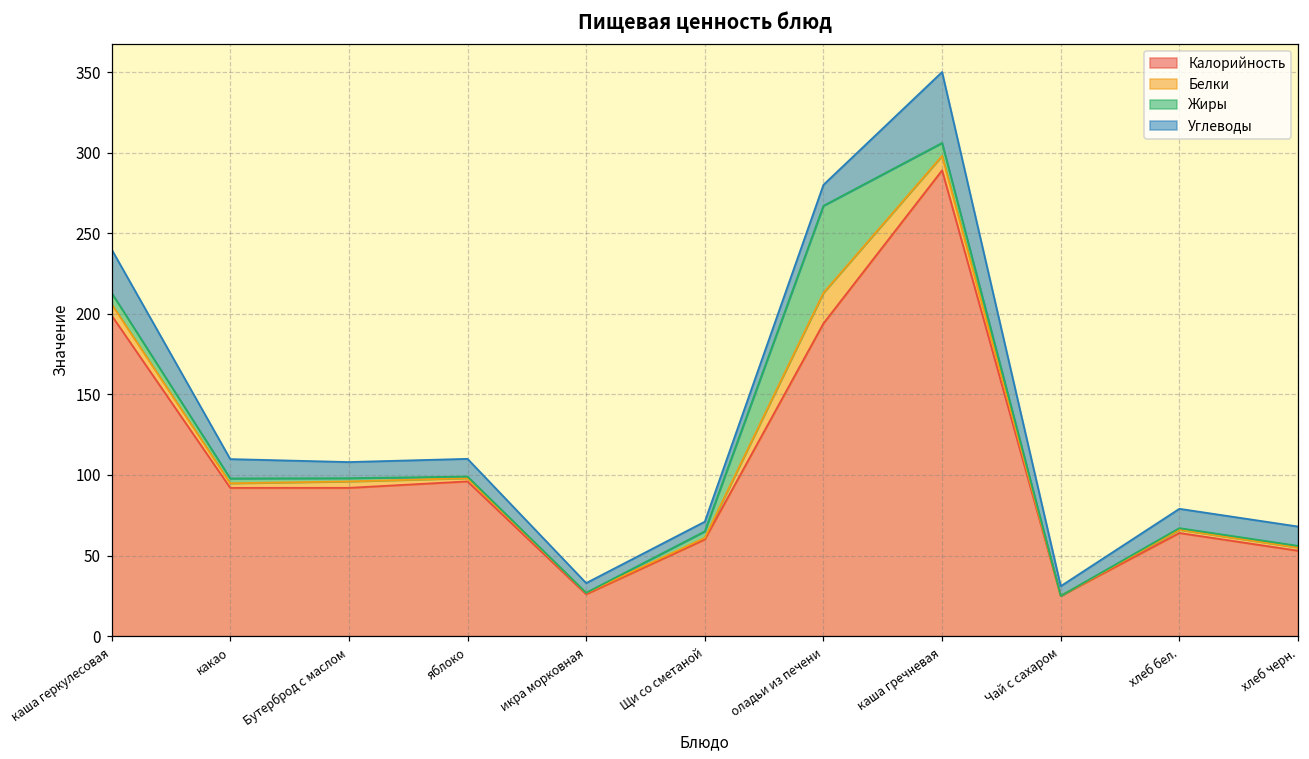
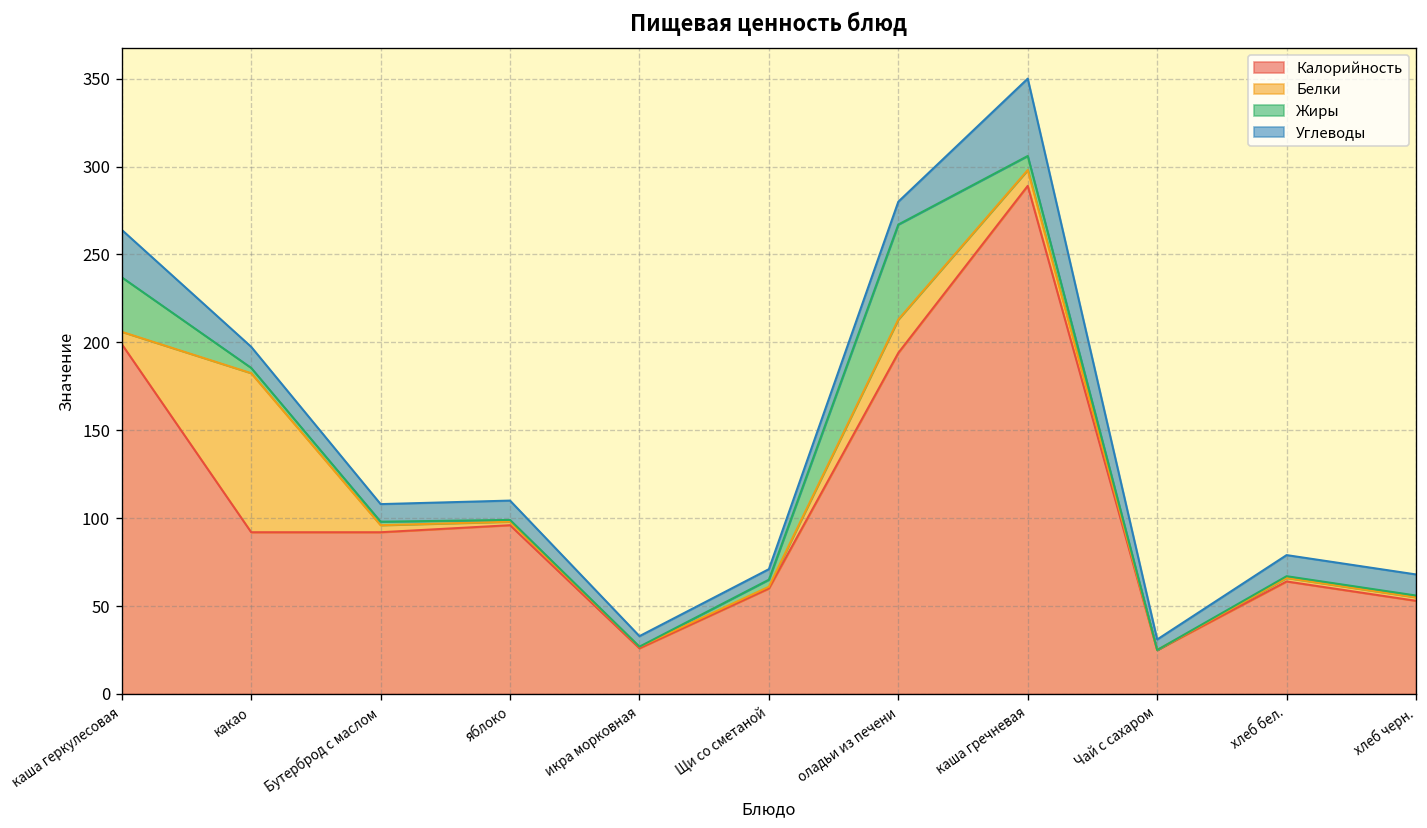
Жиры, каша геркулесовая: 7 -> 31
Белки, какао: 3 -> 90
